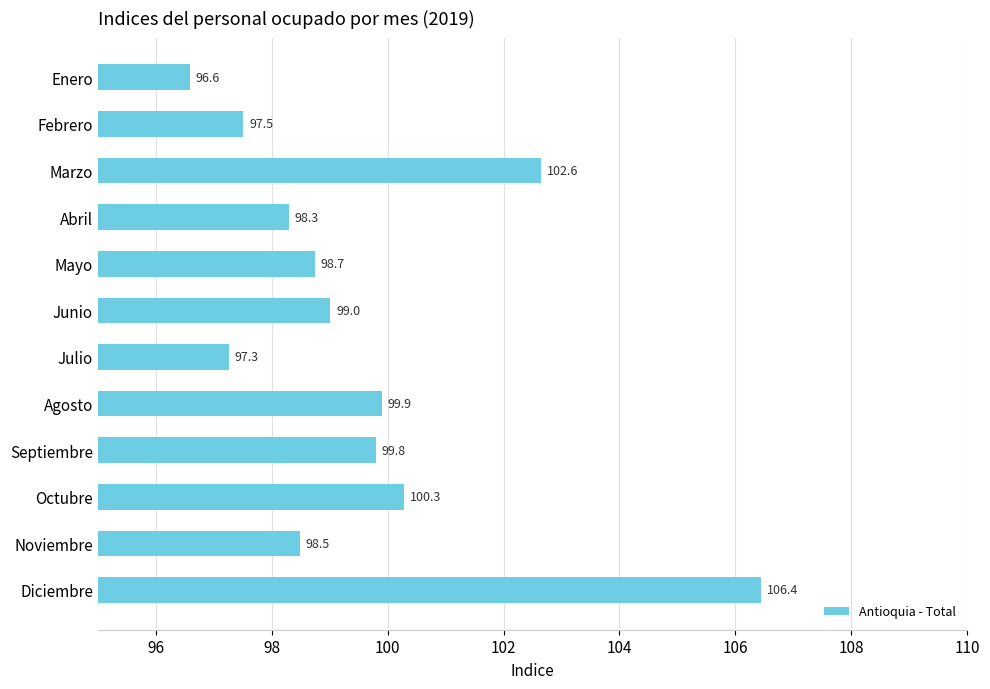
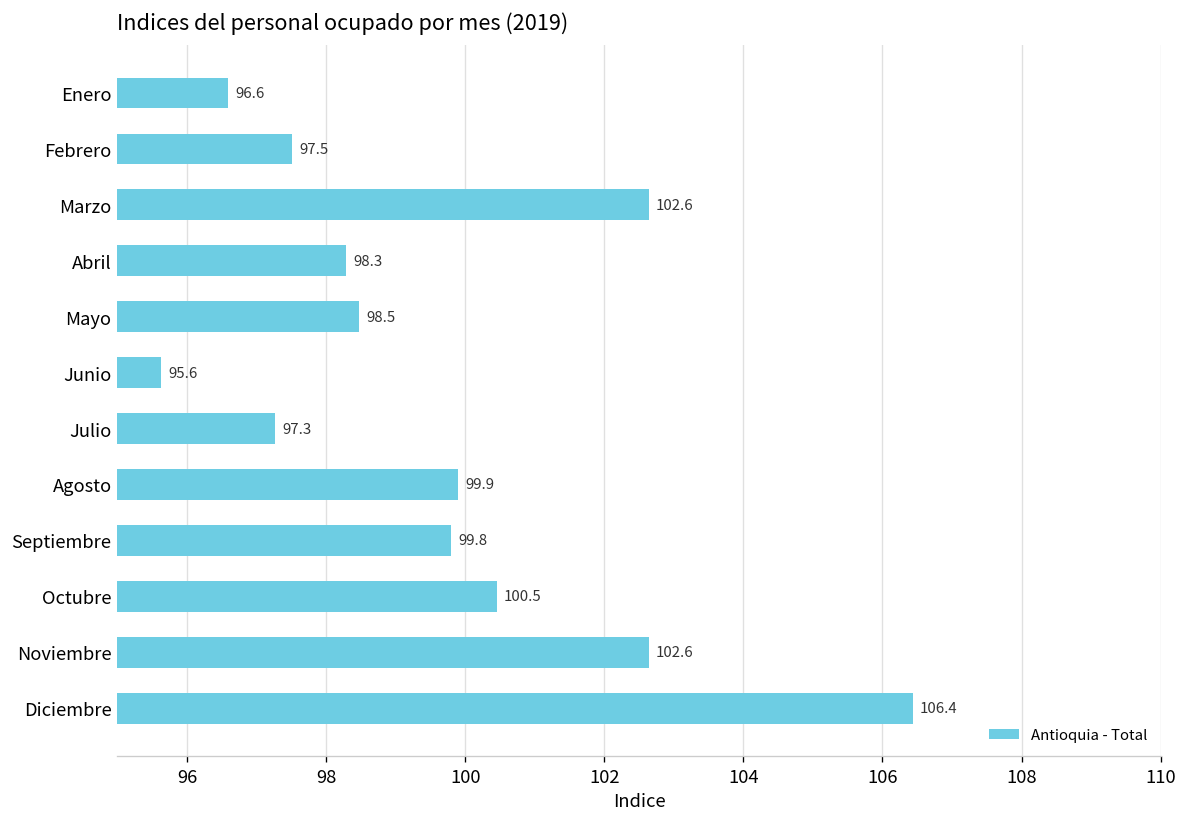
Mayo: 98.7 -> 98.5
Junio: 99.0 -> 95.6
Octubre: 100.3 -> 100.5
Noviembre: 98.5 -> 102.6
